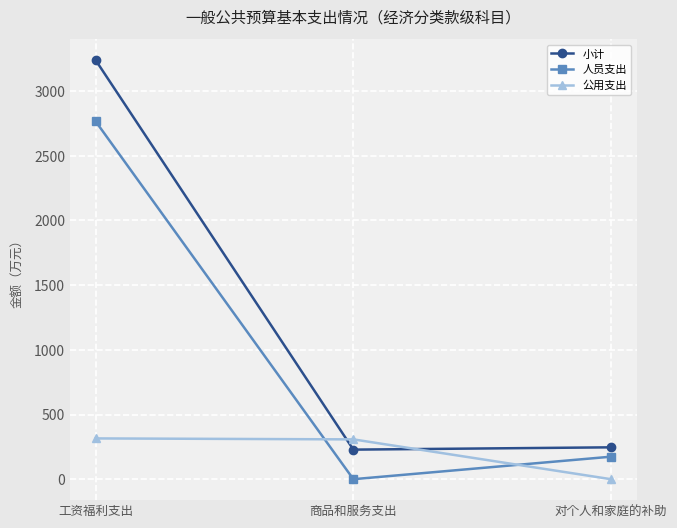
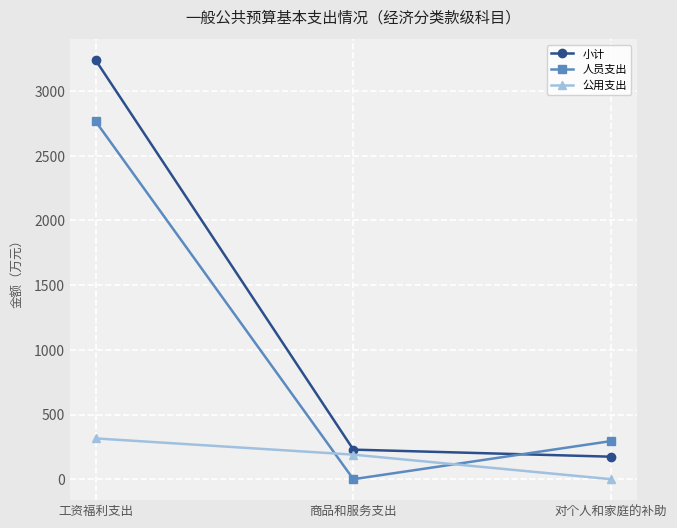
公用支出, 商品和服务支出: 310 -> 190
小计, 对个人和家庭的补助: 250 -> 170
人员支出, 对个人和家庭的补助: 170 -> 290
